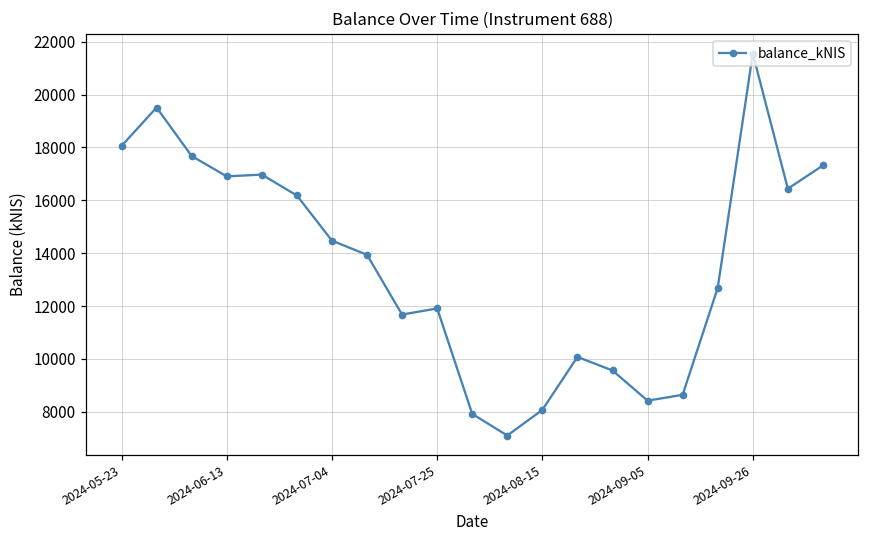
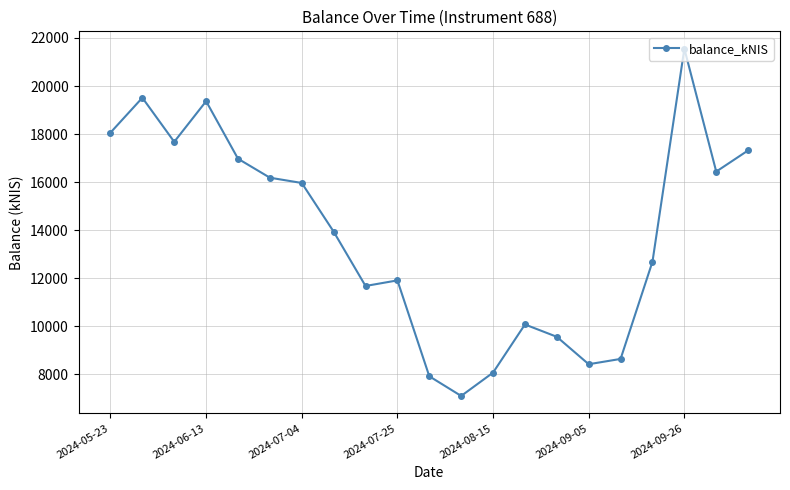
2024-06-13: 16900 -> 19400
2024-07-04: 14500 -> 16000
